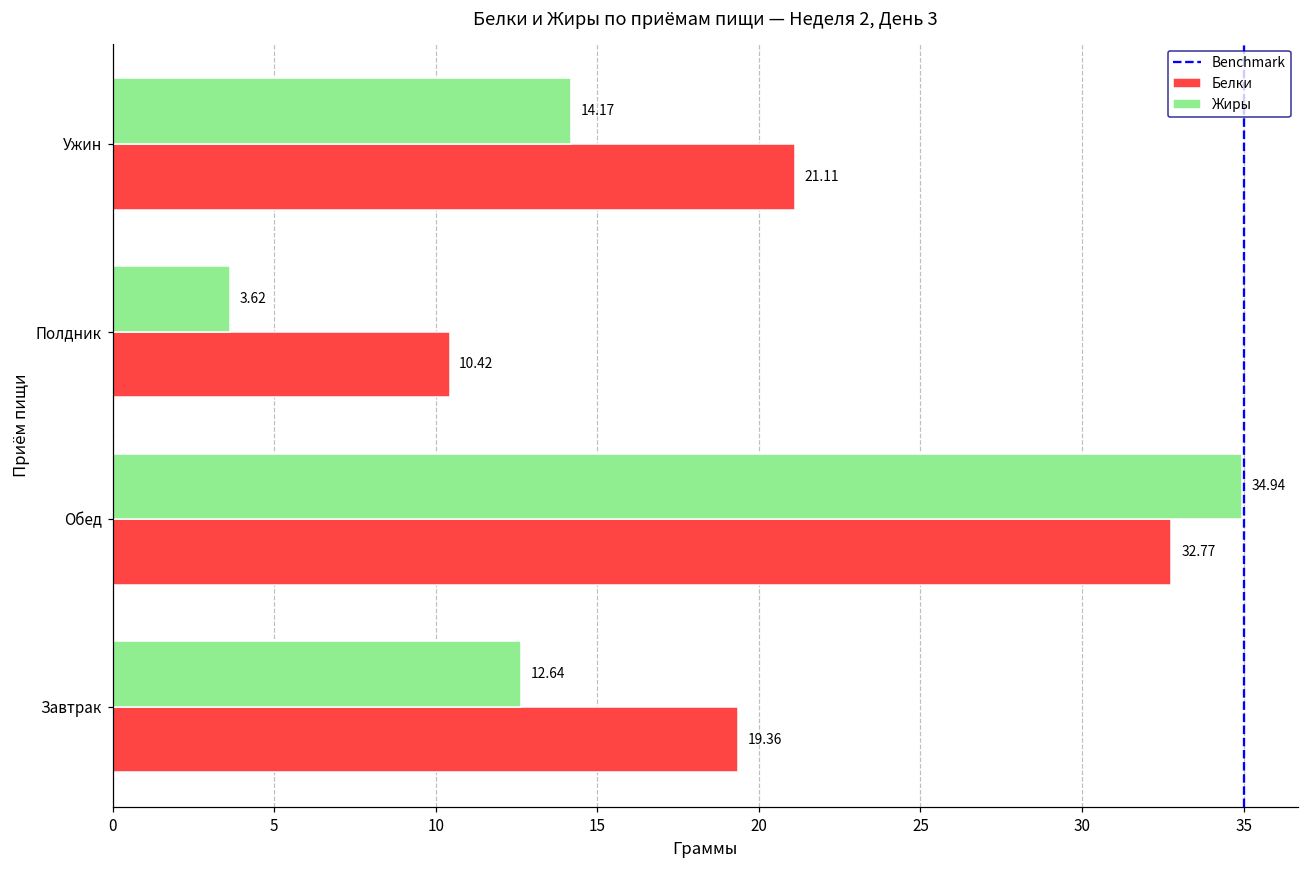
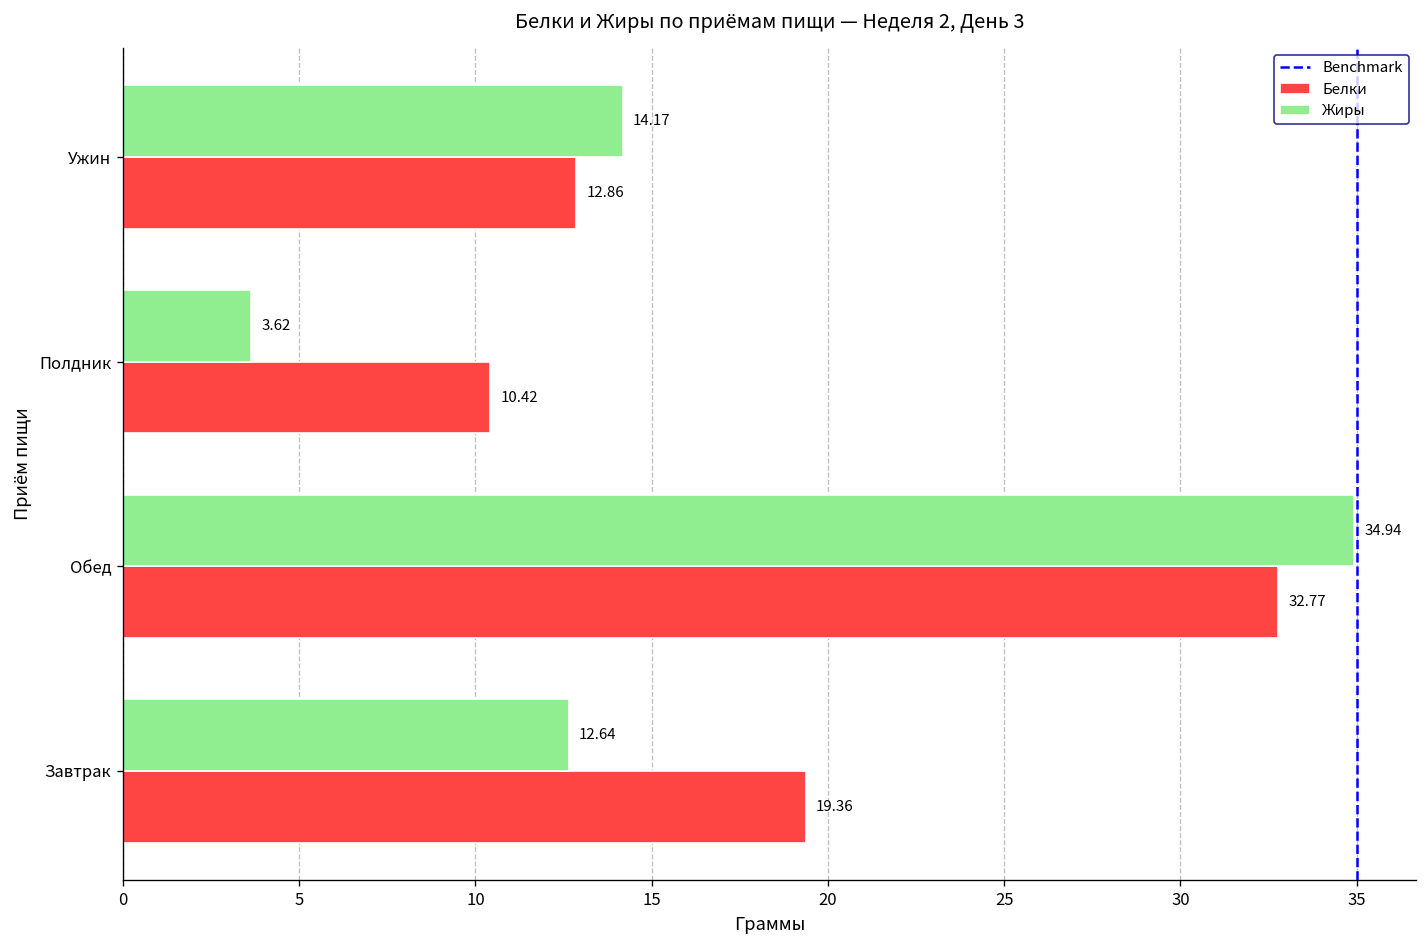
Белки, Ужин: 21.11 -> 12.86
